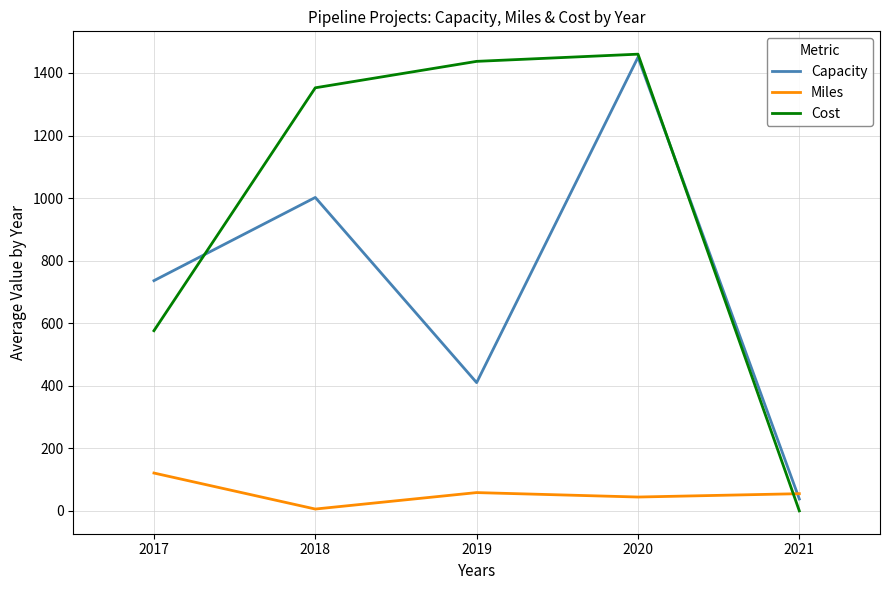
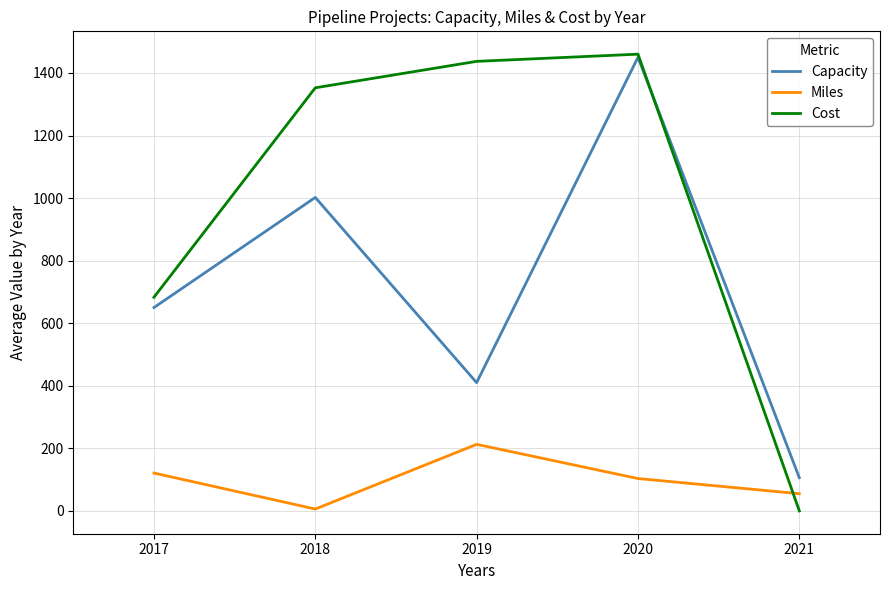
Capacity, 2017: 740 -> 650
Cost, 2017: 580 -> 680
Miles, 2019: 60 -> 210
Miles, 2020: 40 -> 100
Capacity, 2021: 40 -> 110
